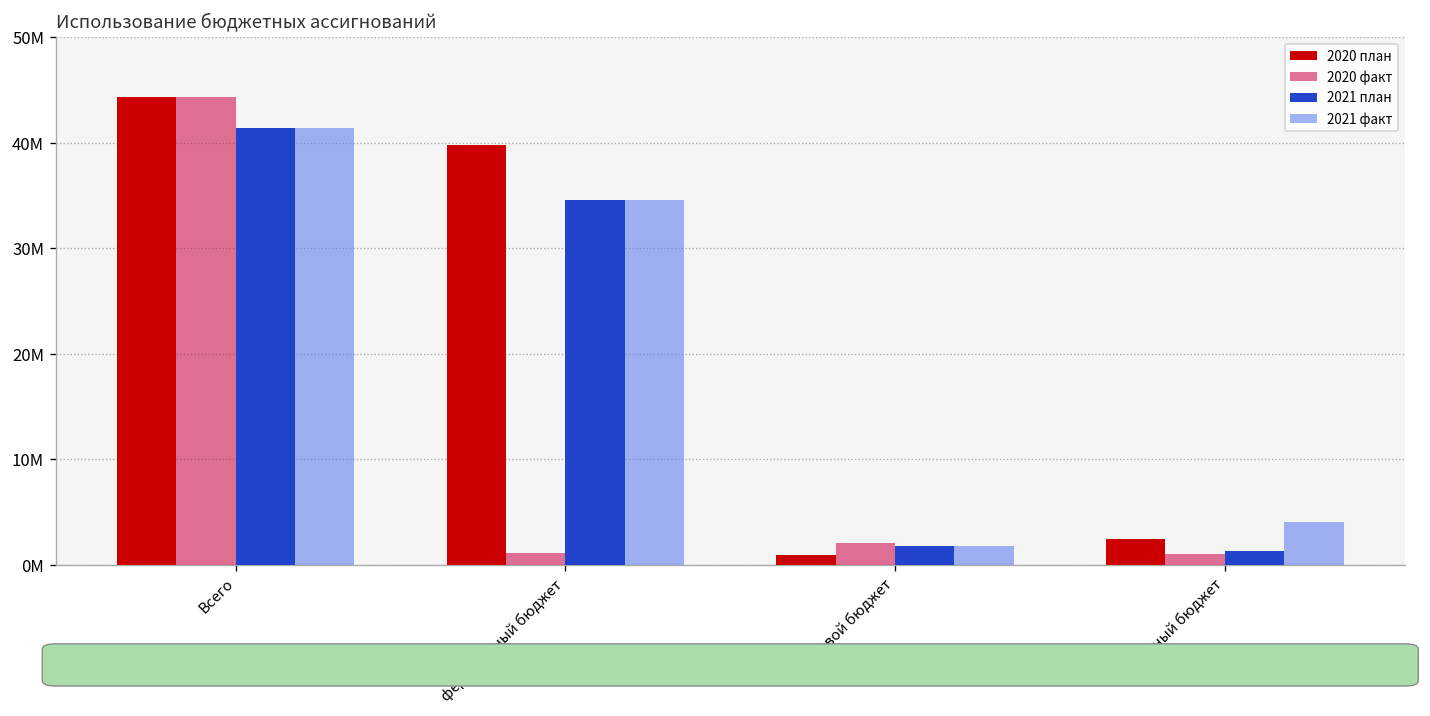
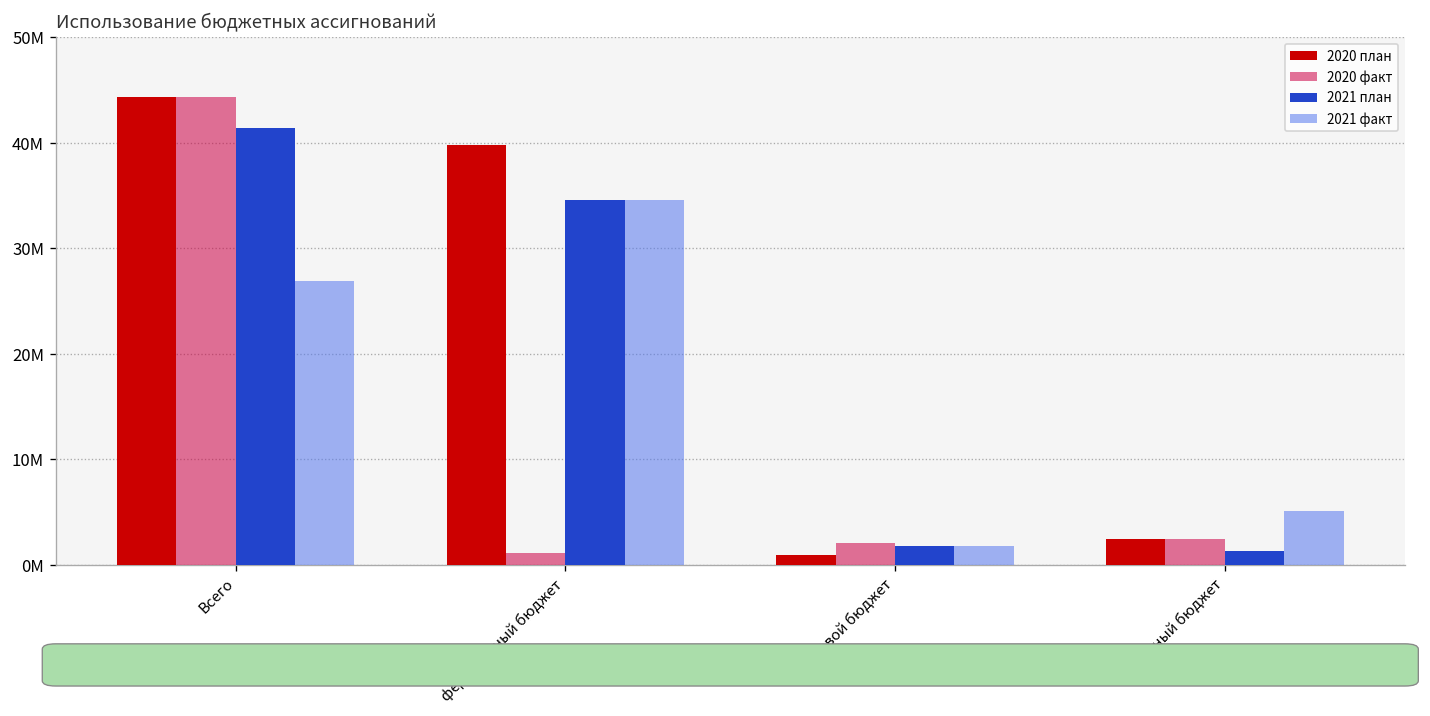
2021 факт, Всего: 41000000 -> 27000000
2020 факт, местный бюджет: 1000000 -> 2000000
2021 факт, местный бюджет: 4000000 -> 5000000
